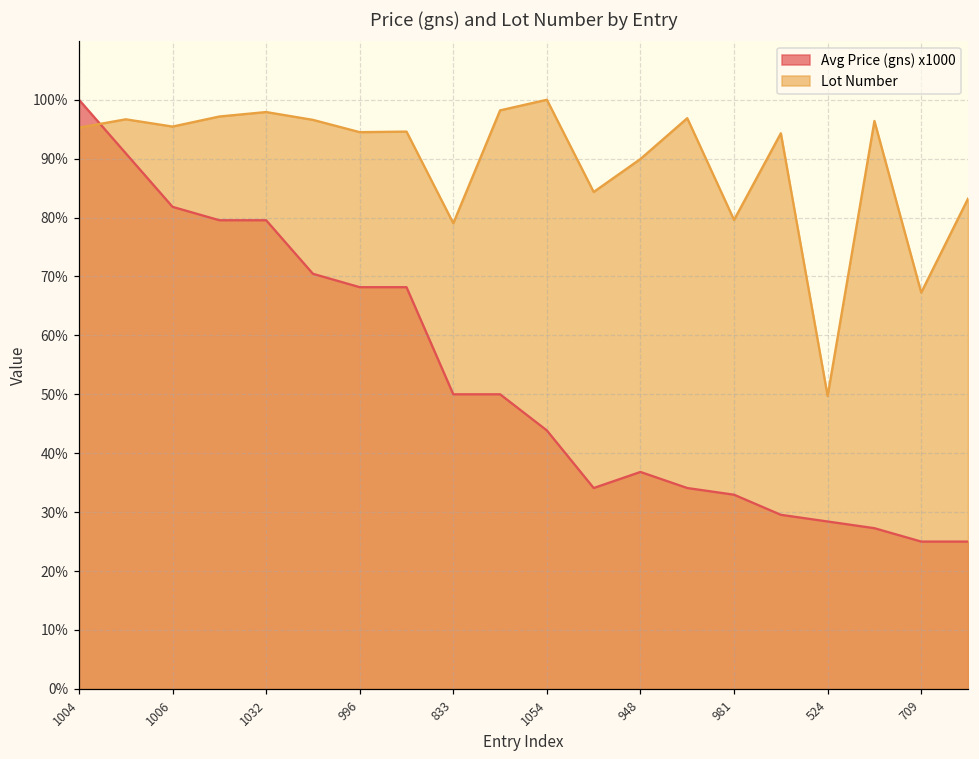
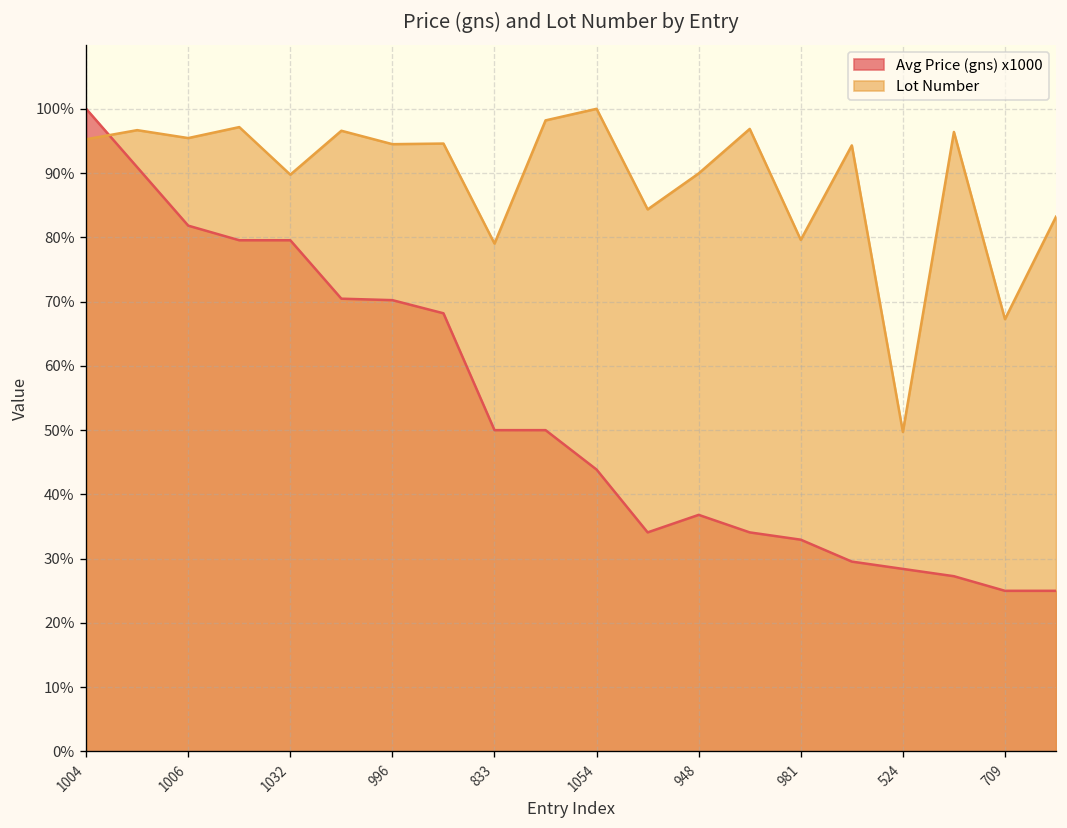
Lot Number, 1032: 98% -> 90%
Avg Price (gns) x1000, 996: 68% -> 70%
